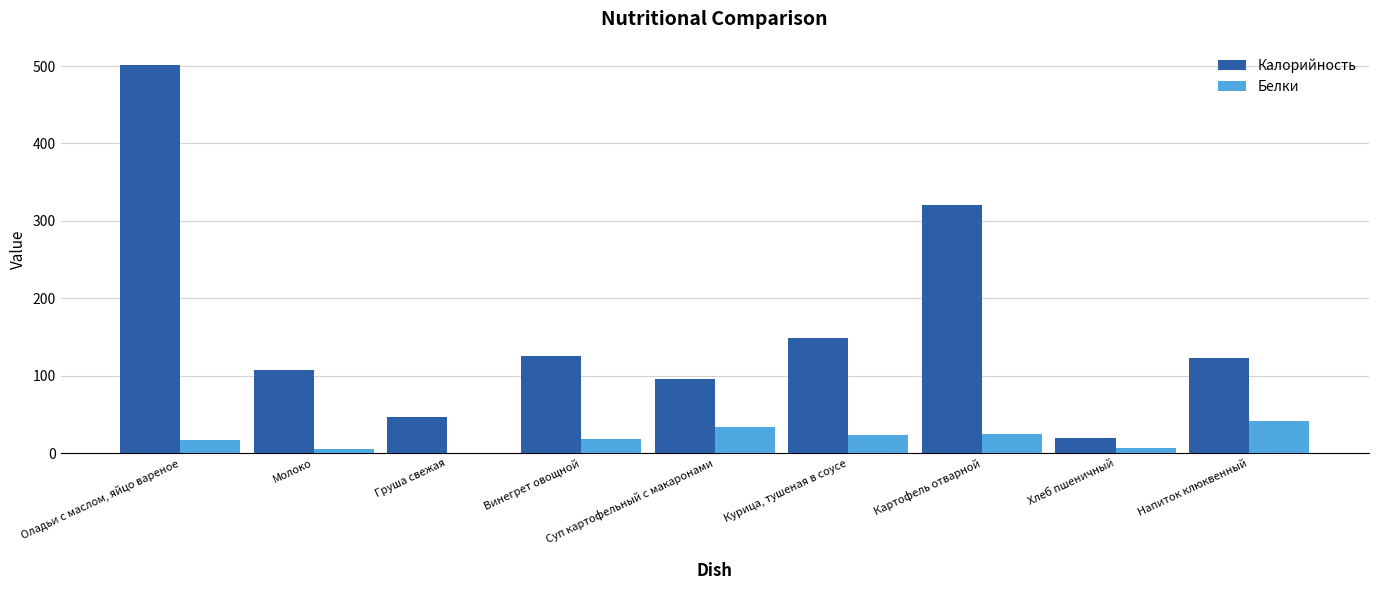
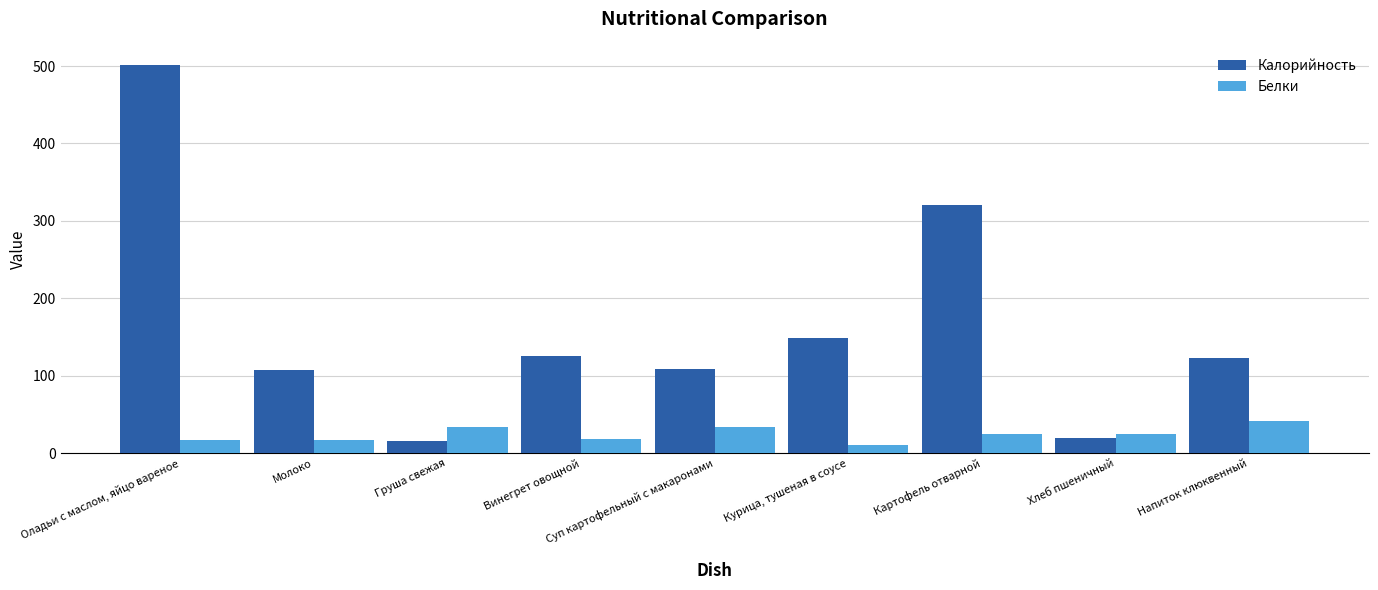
Белки, Молоко: 10 -> 20
Калорийность, Груша свежая: 50 -> 20
Белки, Груша свежая: 0 -> 30
Калорийность, Суп картофельный с макаронами: 100 -> 110
Белки, Курица, тушеная в соусе: 20 -> 10
Белки, Хлеб пшеничный: 10 -> 30
